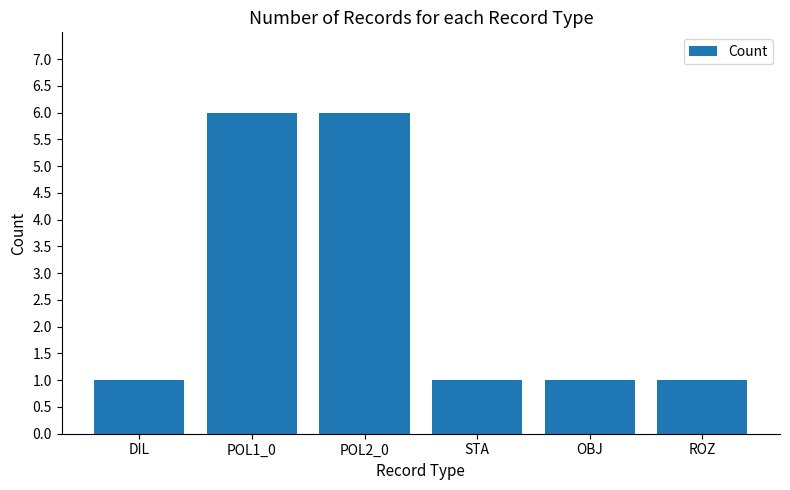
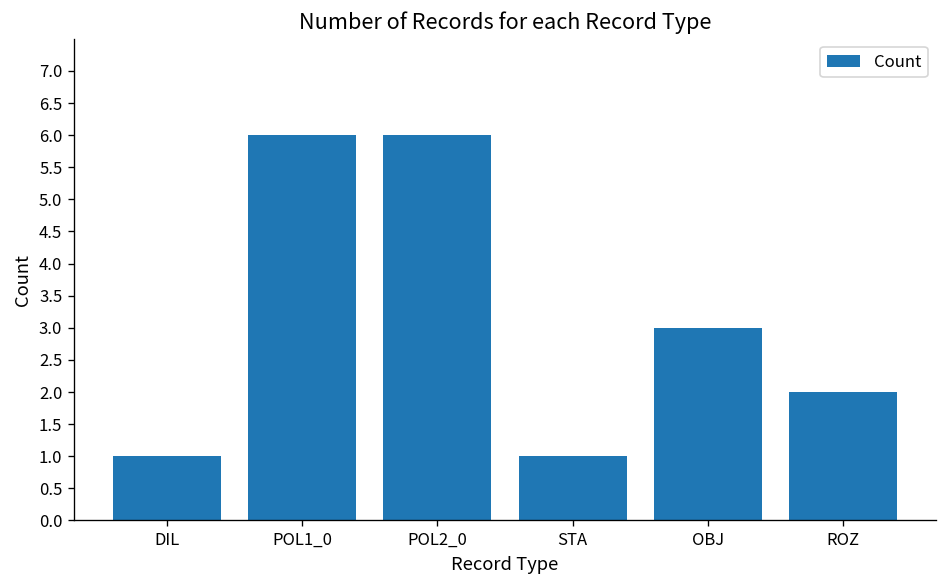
OBJ: 1 -> 3
ROZ: 1 -> 2
